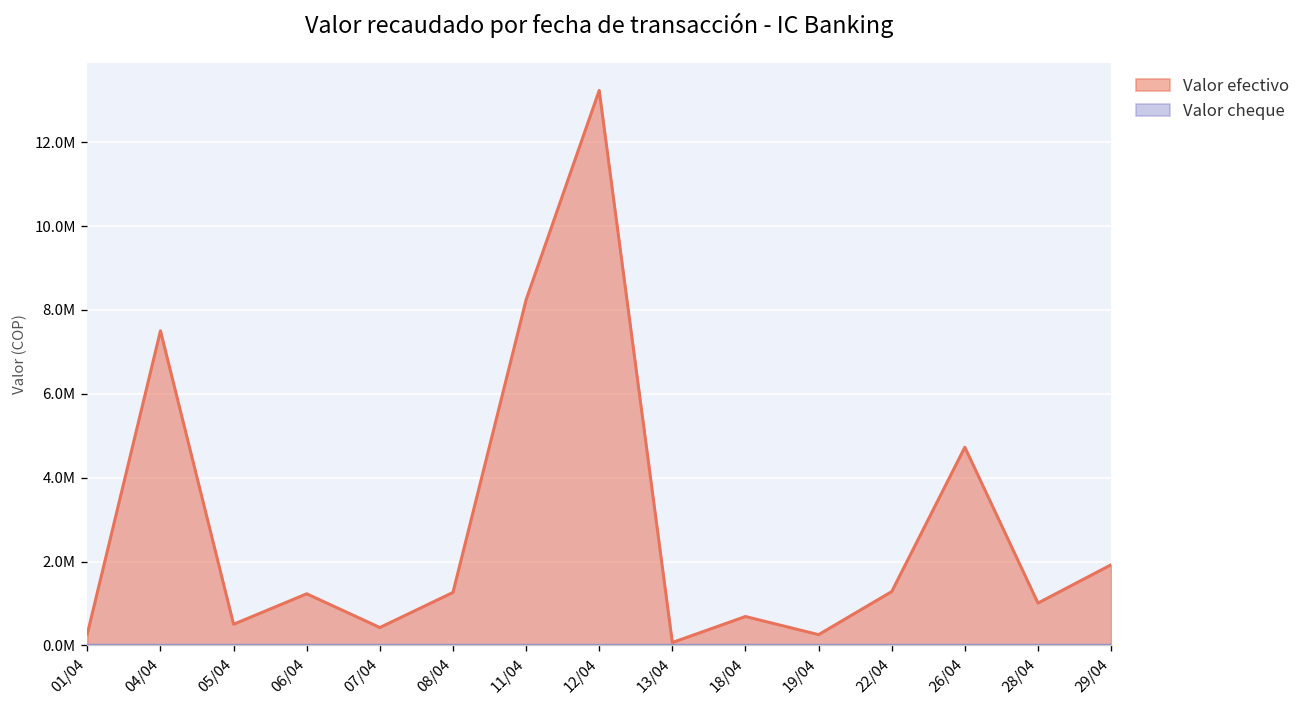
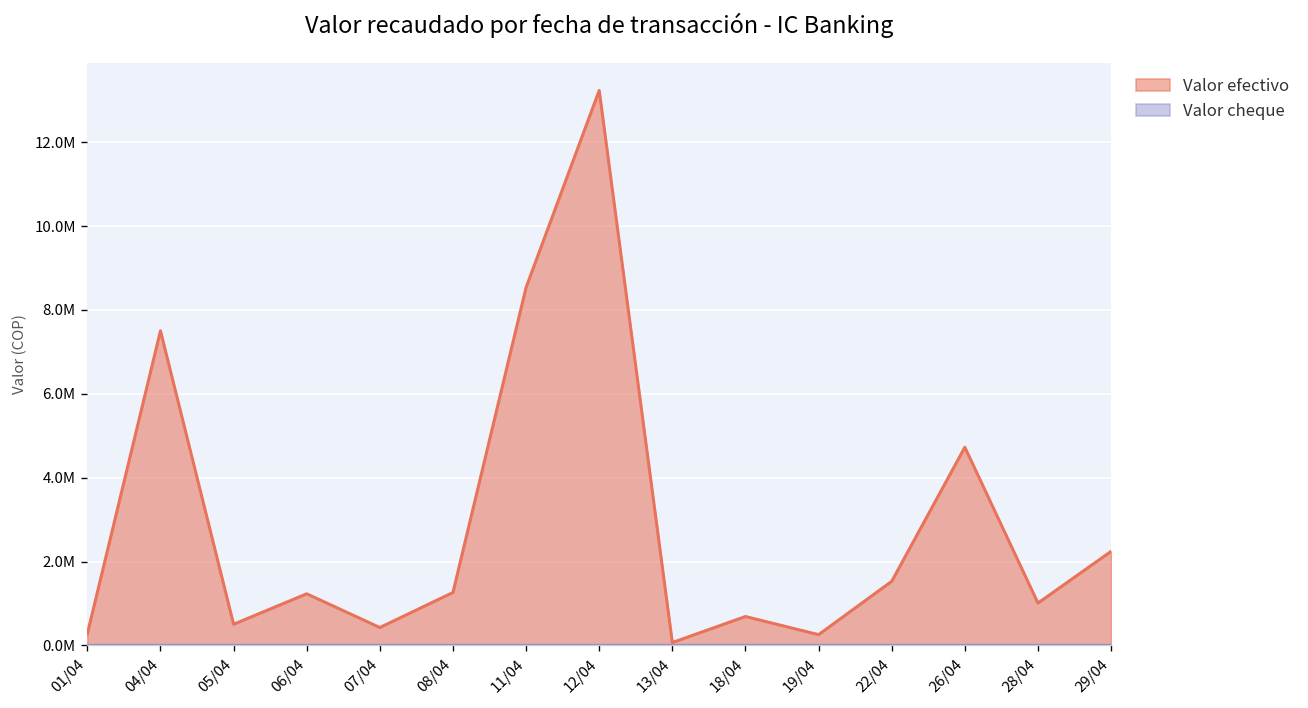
Valor efectivo, 11/04: 8200000 -> 8500000
Valor efectivo, 22/04: 1300000 -> 1500000
Valor efectivo, 29/04: 1900000 -> 2200000
